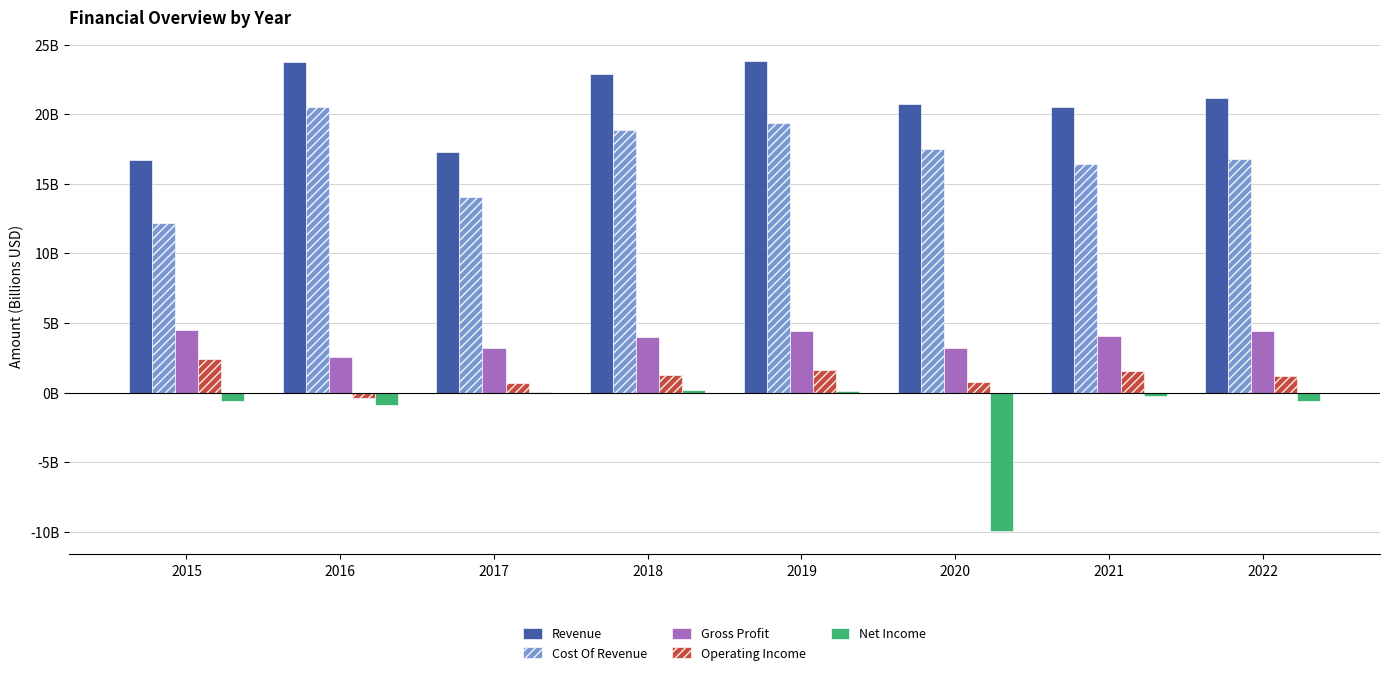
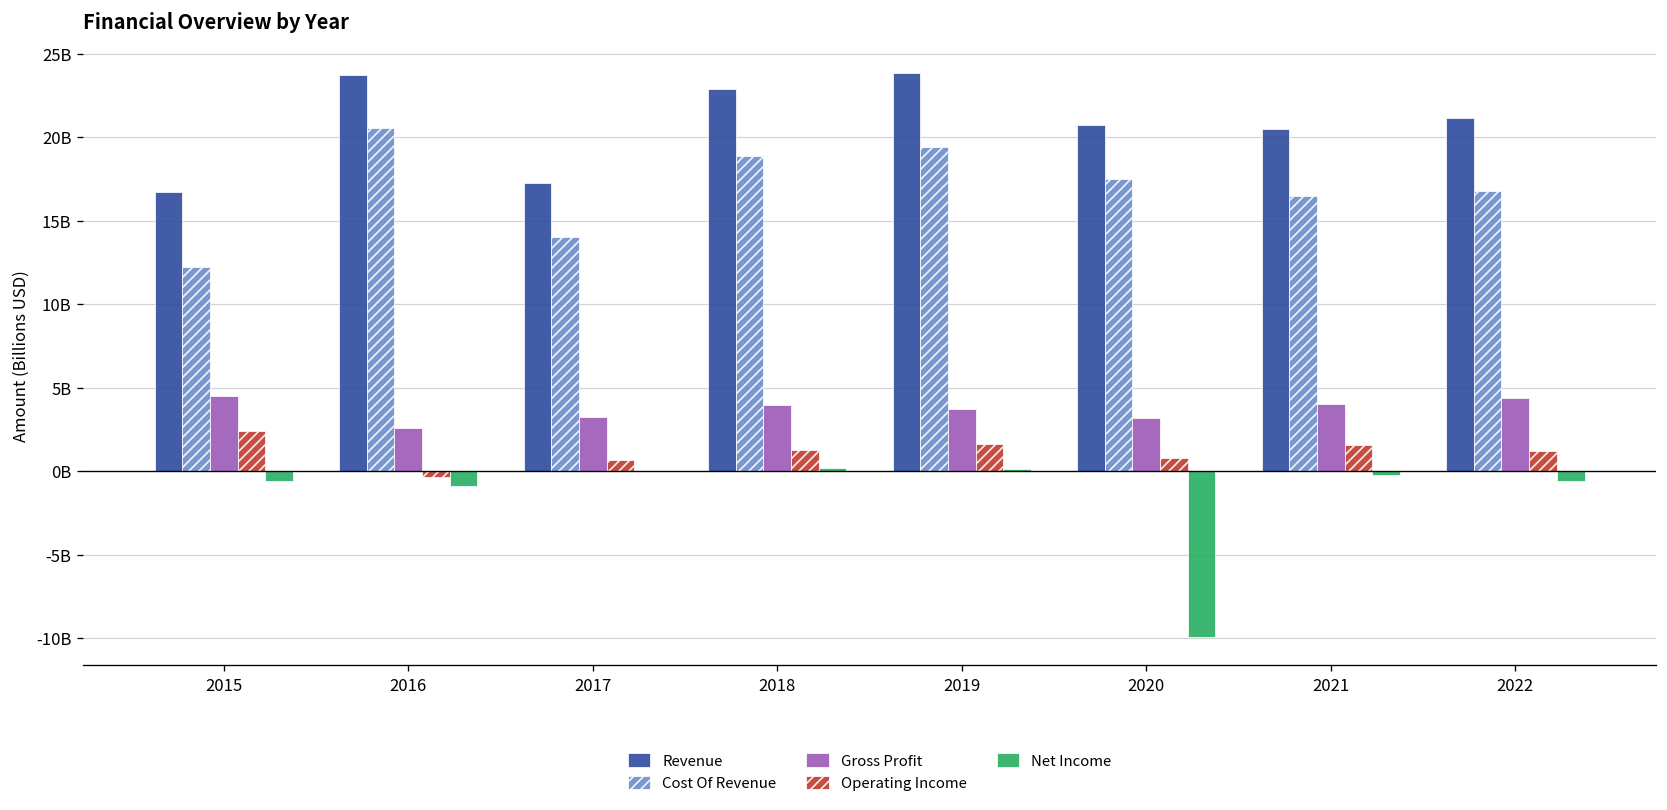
Gross Profit, 2019: 4400000000 -> 3700000000
